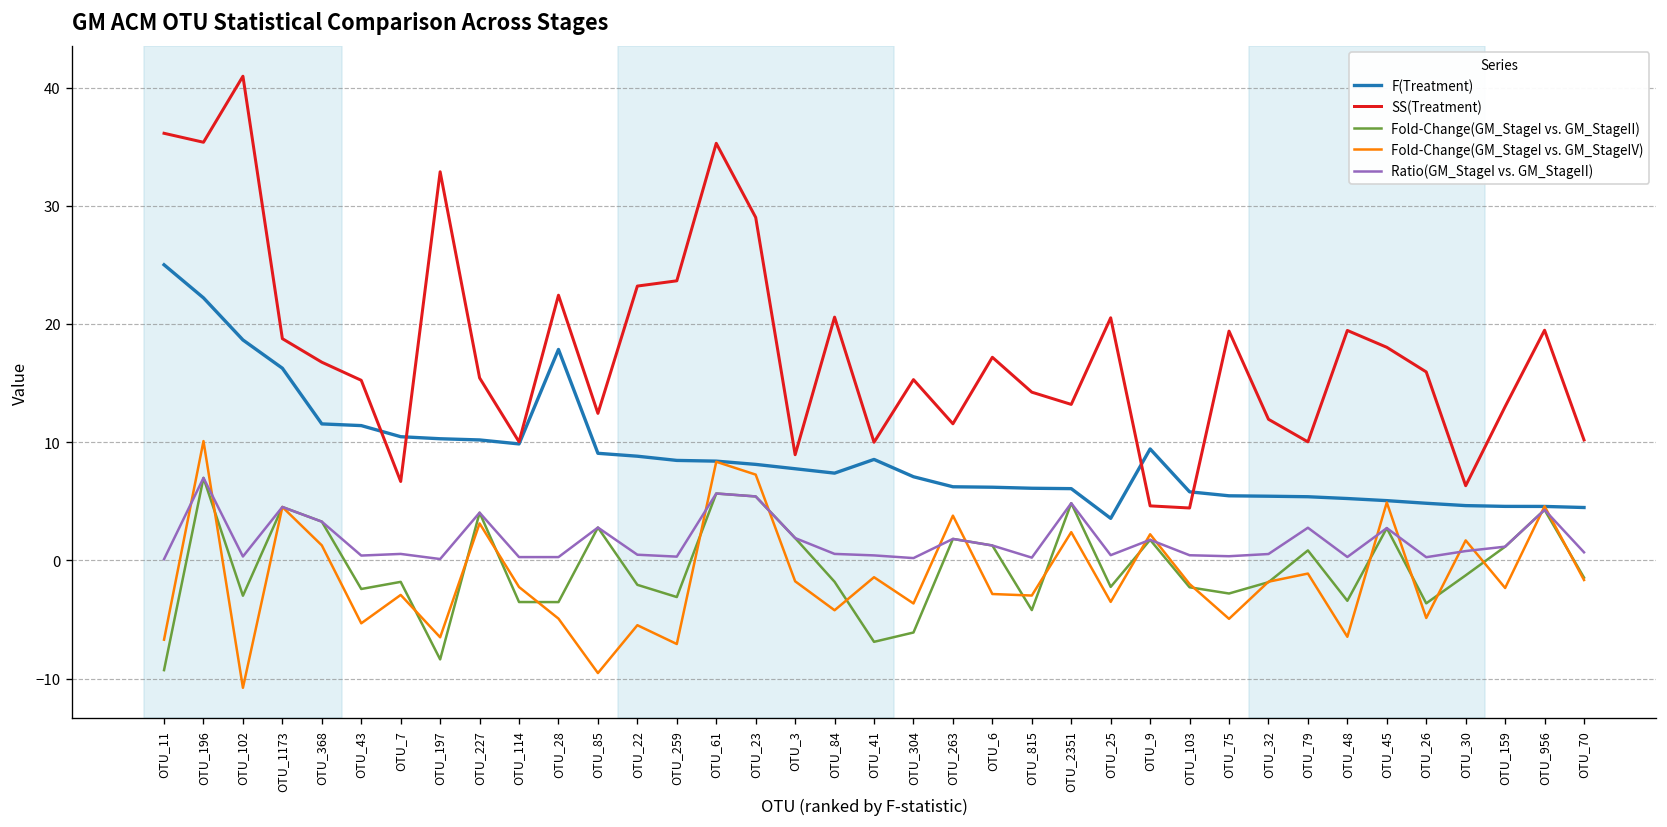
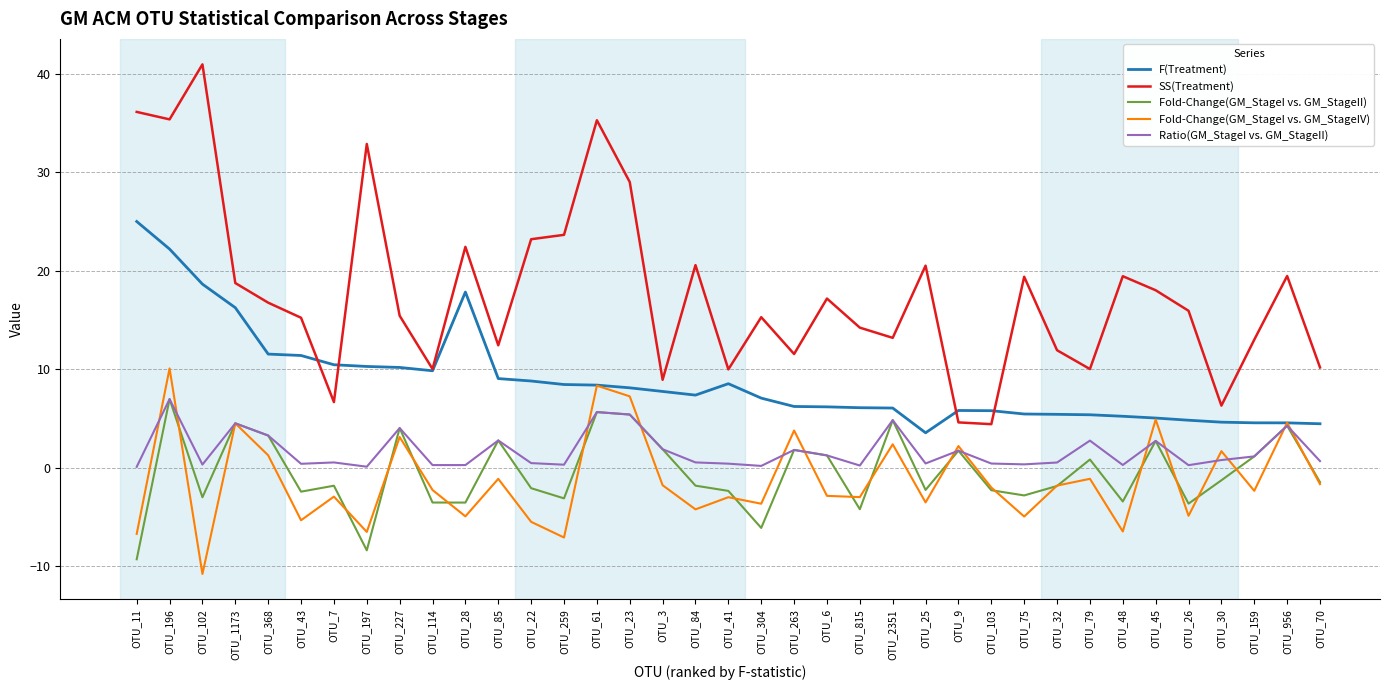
Fold-Change(GM_StageI vs. GM_StageIV), OTU_85: -10 -> -1
Fold-Change(GM_StageI vs. GM_StageII), OTU_41: -7 -> -2
Fold-Change(GM_StageI vs. GM_StageIV), OTU_41: -1 -> -3
F(Treatment), OTU_9: 9 -> 6
